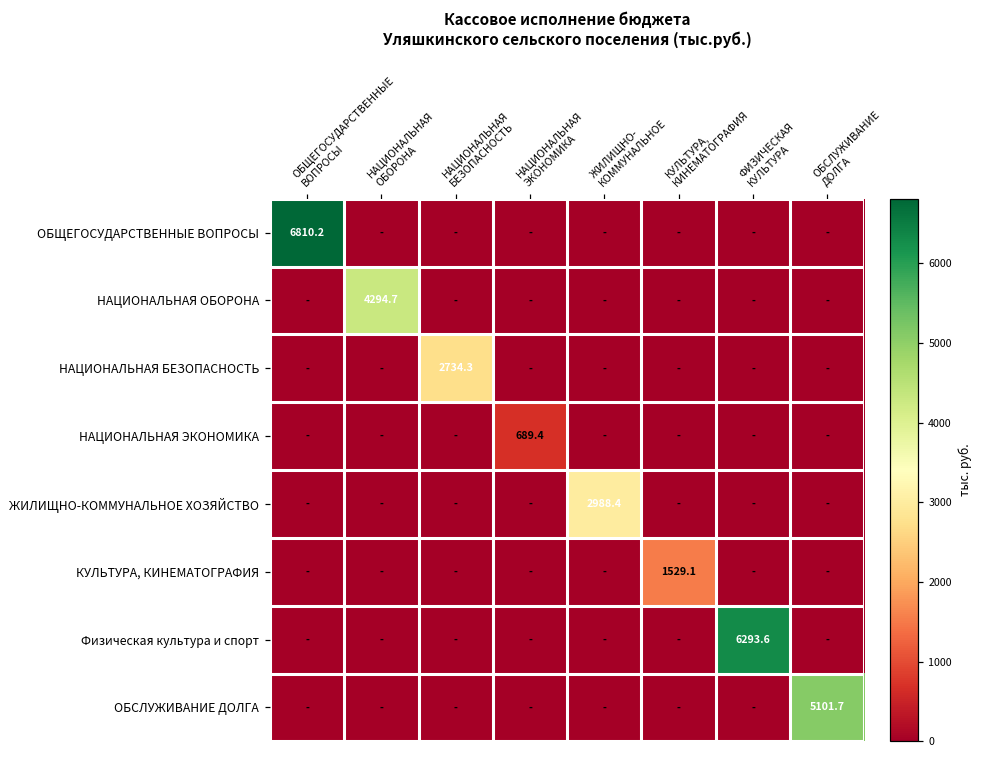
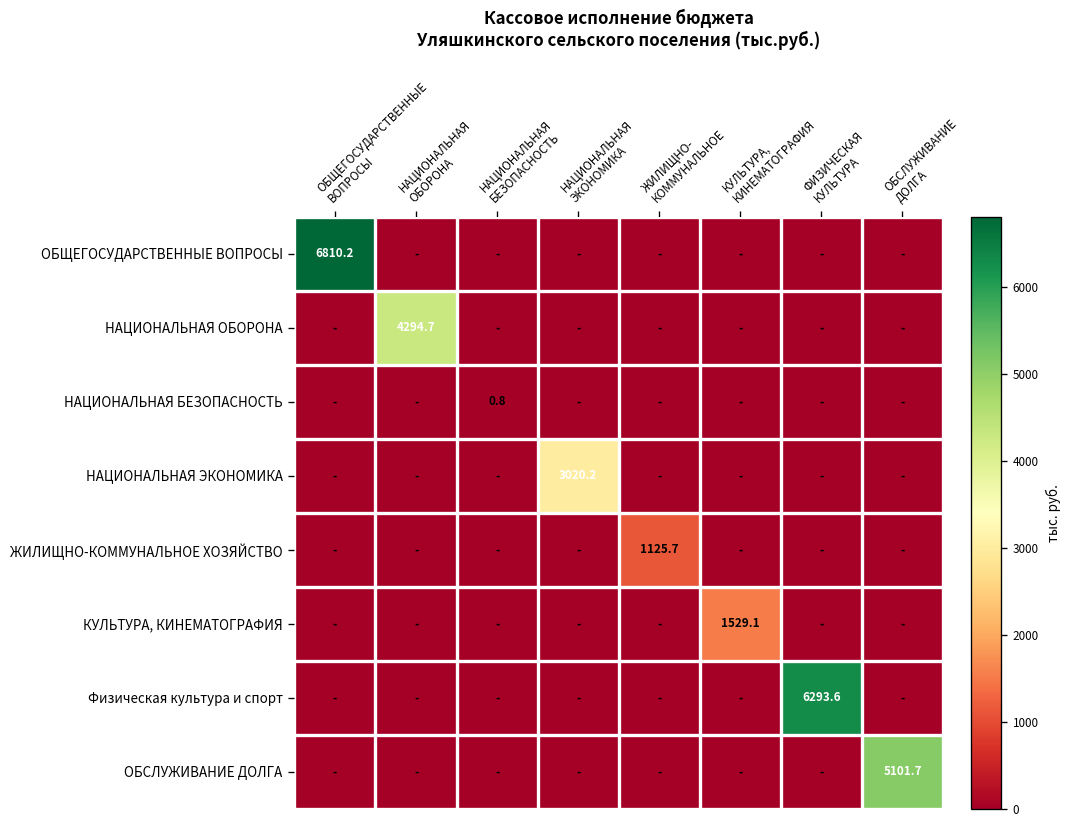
НАЦИОНАЛЬНАЯ БЕЗОПАСНОСТЬ, НАЦИОНАЛЬНАЯ БЕЗОПАСНОСТЬ: 2734.3 -> 0.8
НАЦИОНАЛЬНАЯ ЭКОНОМИКА, НАЦИОНАЛЬНАЯ ЭКОНОМИКА: 689.4 -> 3020.2
ЖИЛИЩНО-КОММУНАЛЬНОЕ ХОЗЯЙСТВО, ЖИЛИЩНО- КОММУНАЛЬНОЕ: 2988.4 -> 1125.7
